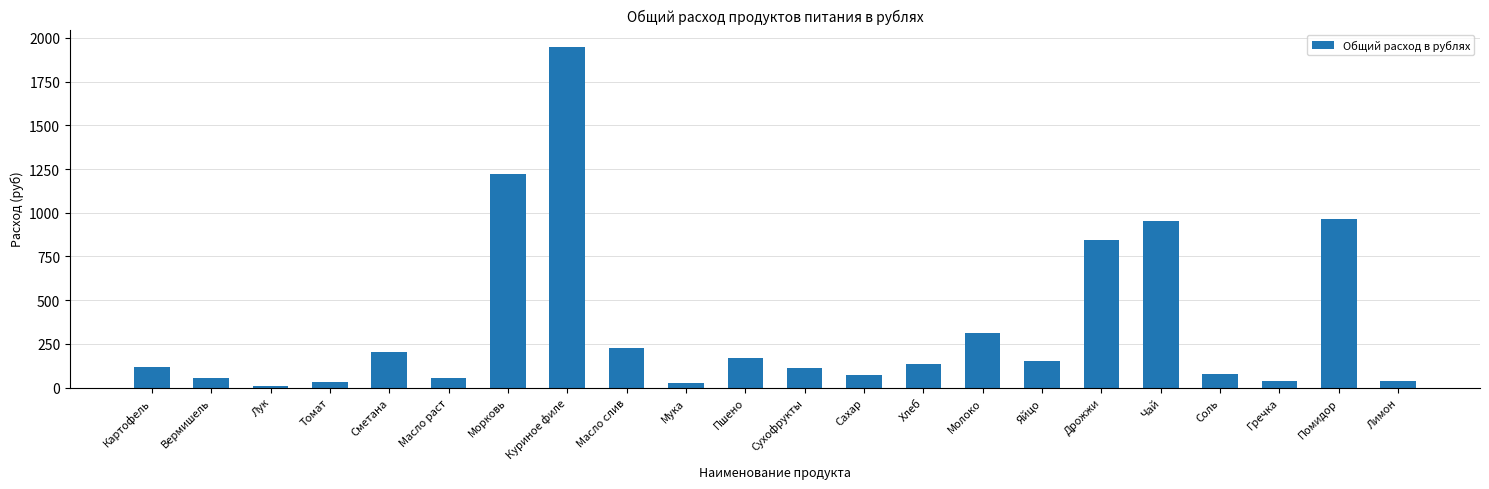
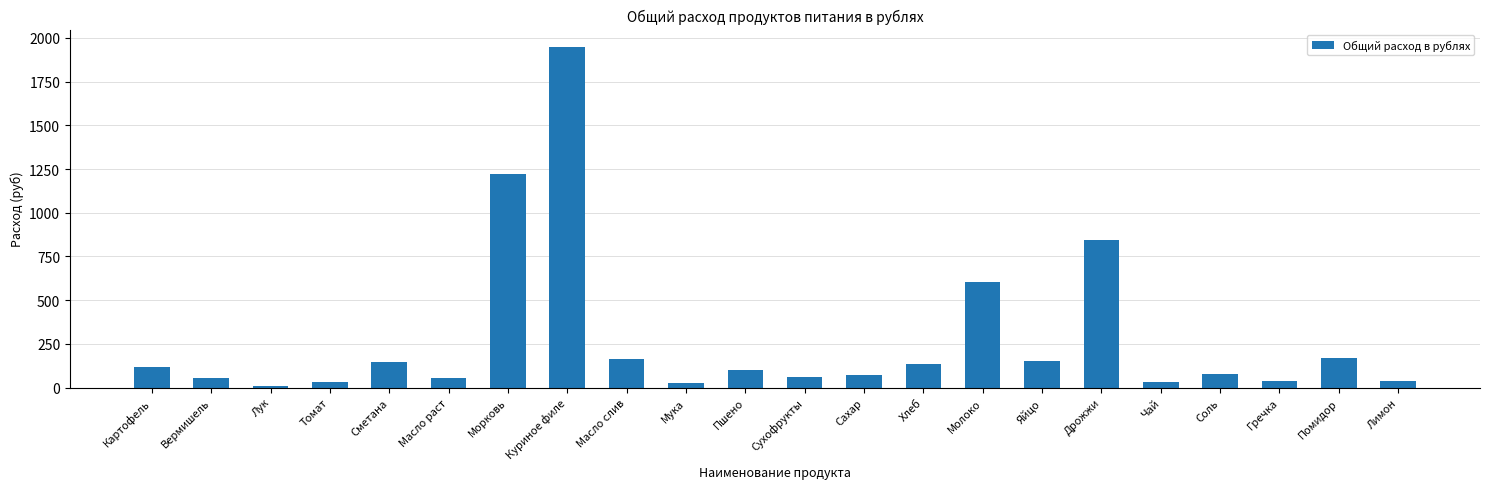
Сметана: 200 -> 150
Масло слив: 230 -> 160
Пшено: 170 -> 100
Сухофрукты: 110 -> 60
Молоко: 320 -> 600
Чай: 950 -> 30
Помидор: 970 -> 170
